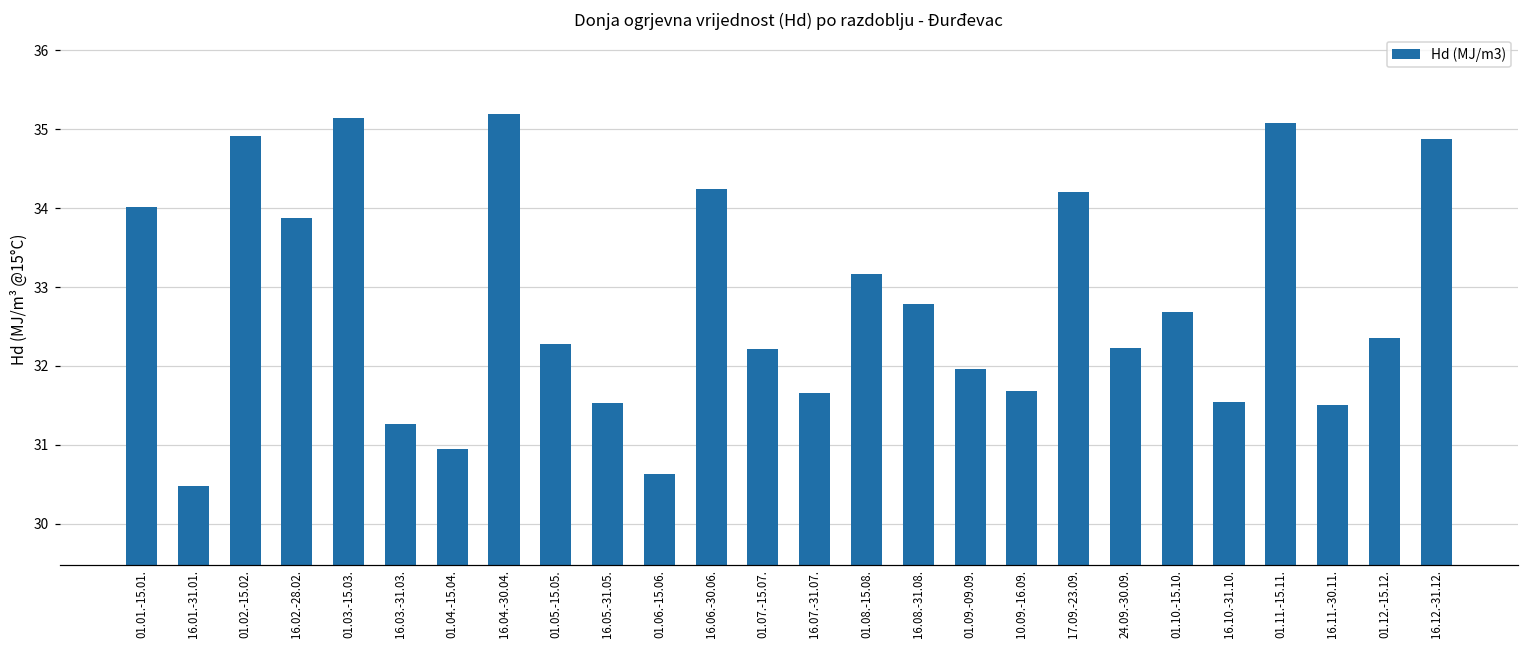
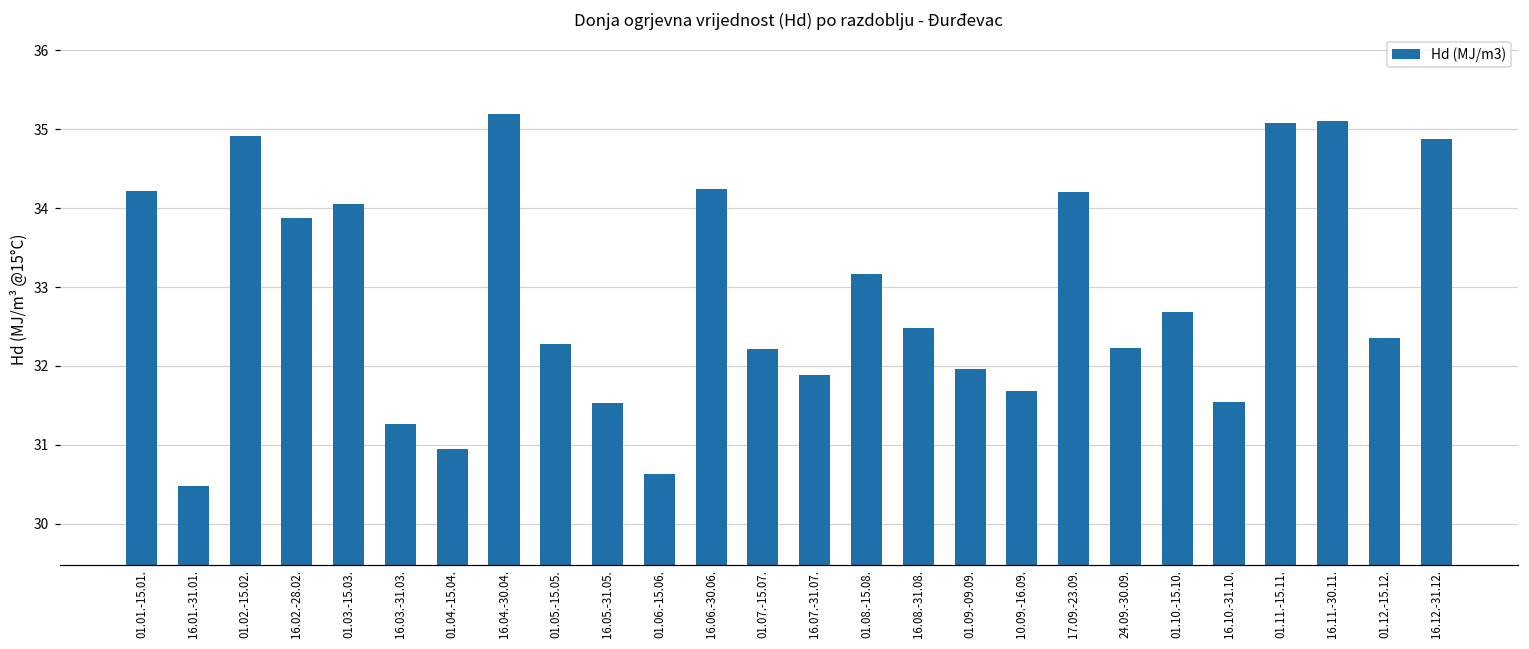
01.01.-15.01.: 34.0 -> 34.2
01.03.-15.03.: 35.1 -> 34.1
16.07.-31.07.: 31.7 -> 31.9
16.08.-31.08.: 32.8 -> 32.5
16.11.-30.11.: 31.5 -> 35.1
